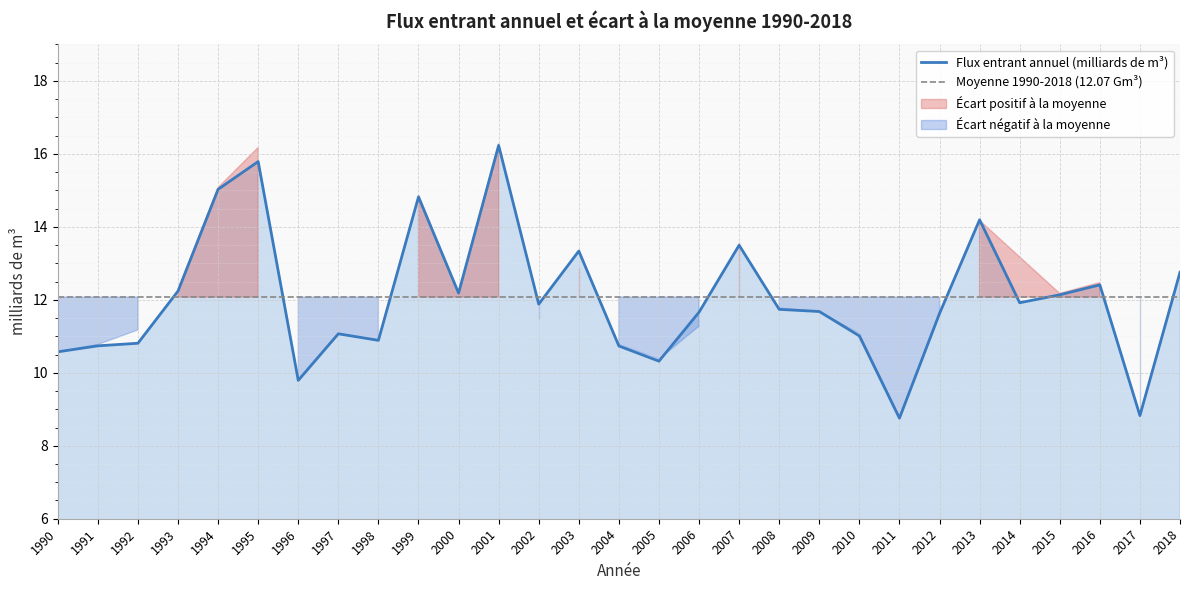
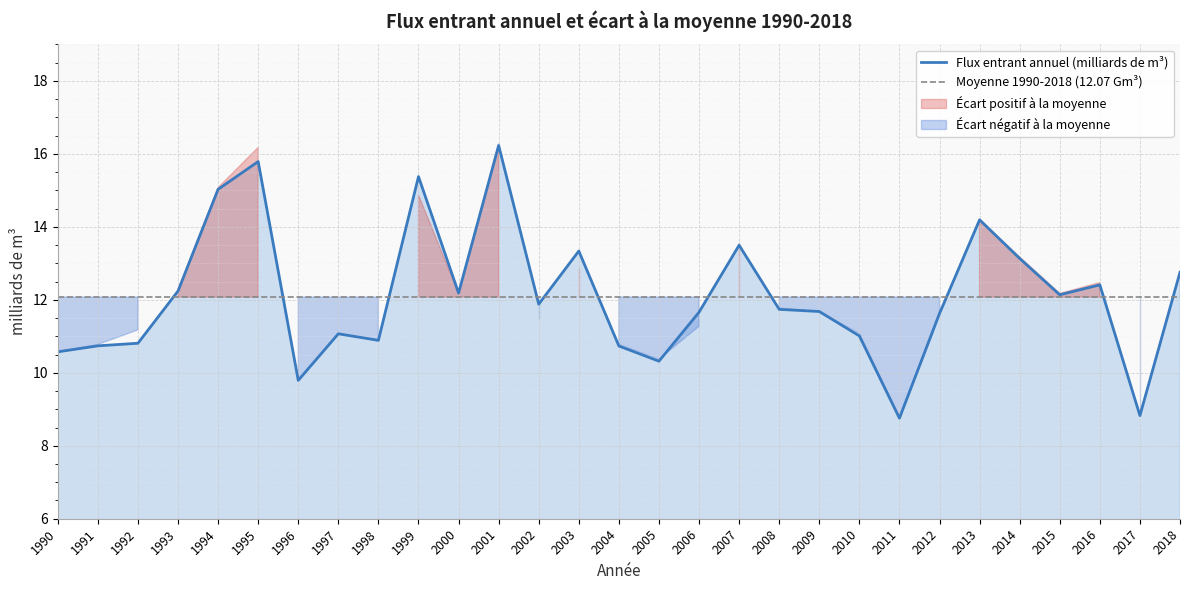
1999: 14.8 -> 15.4
2014: 11.9 -> 13.1
